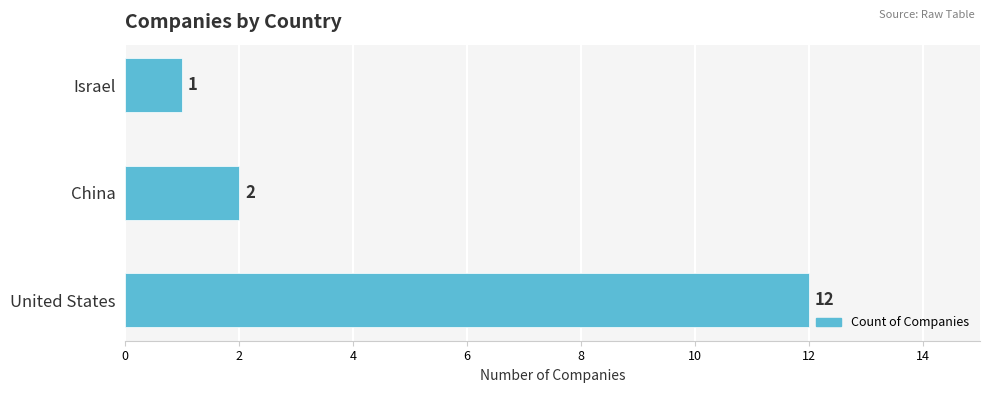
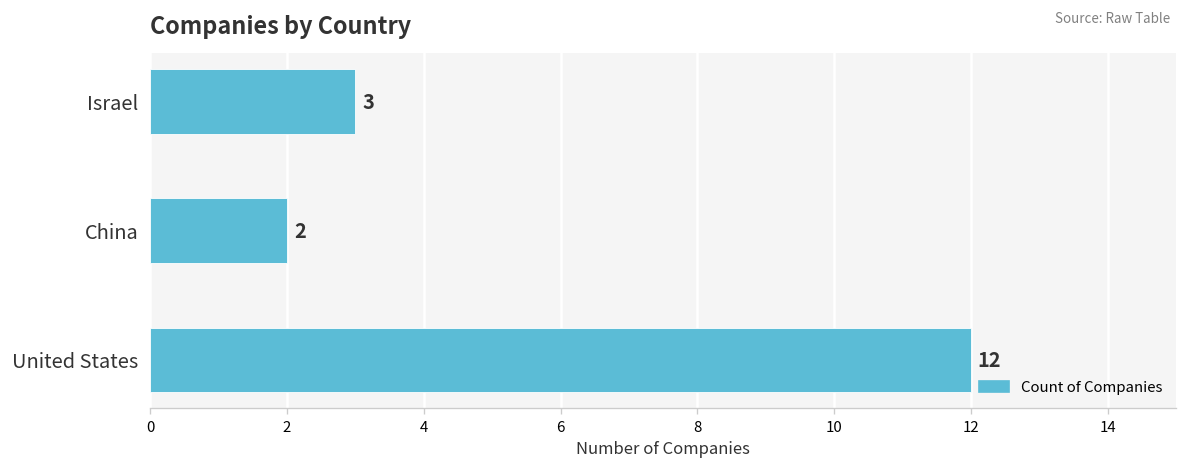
Israel: 1 -> 3
